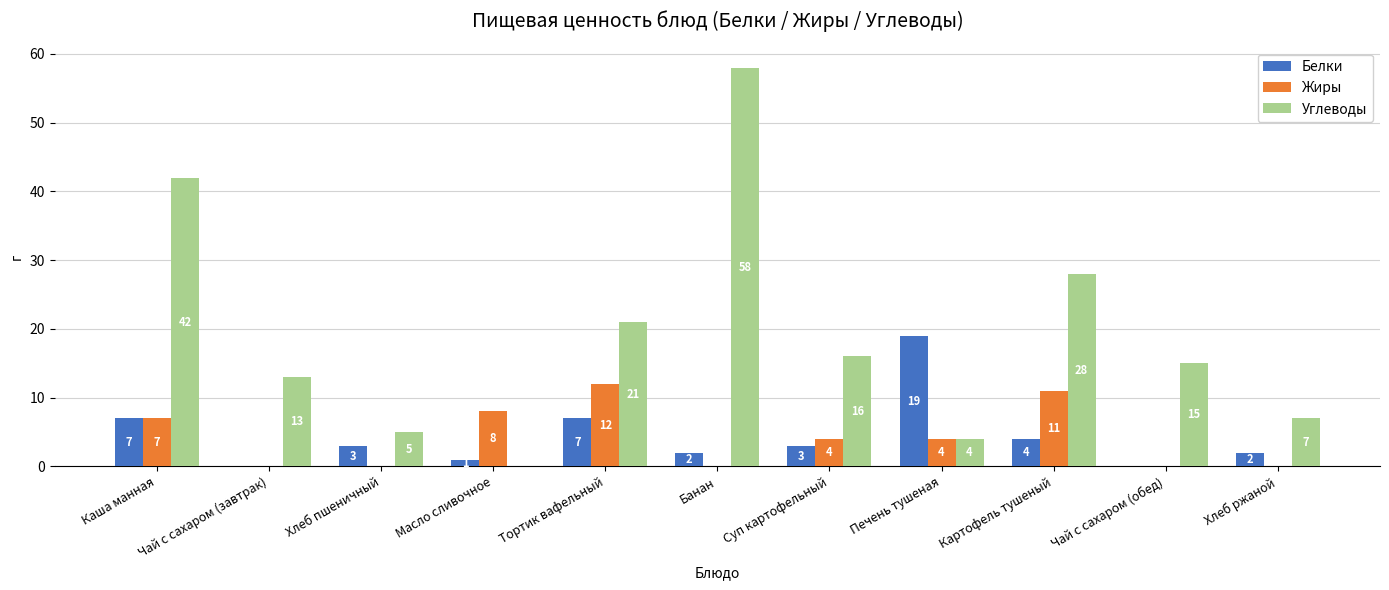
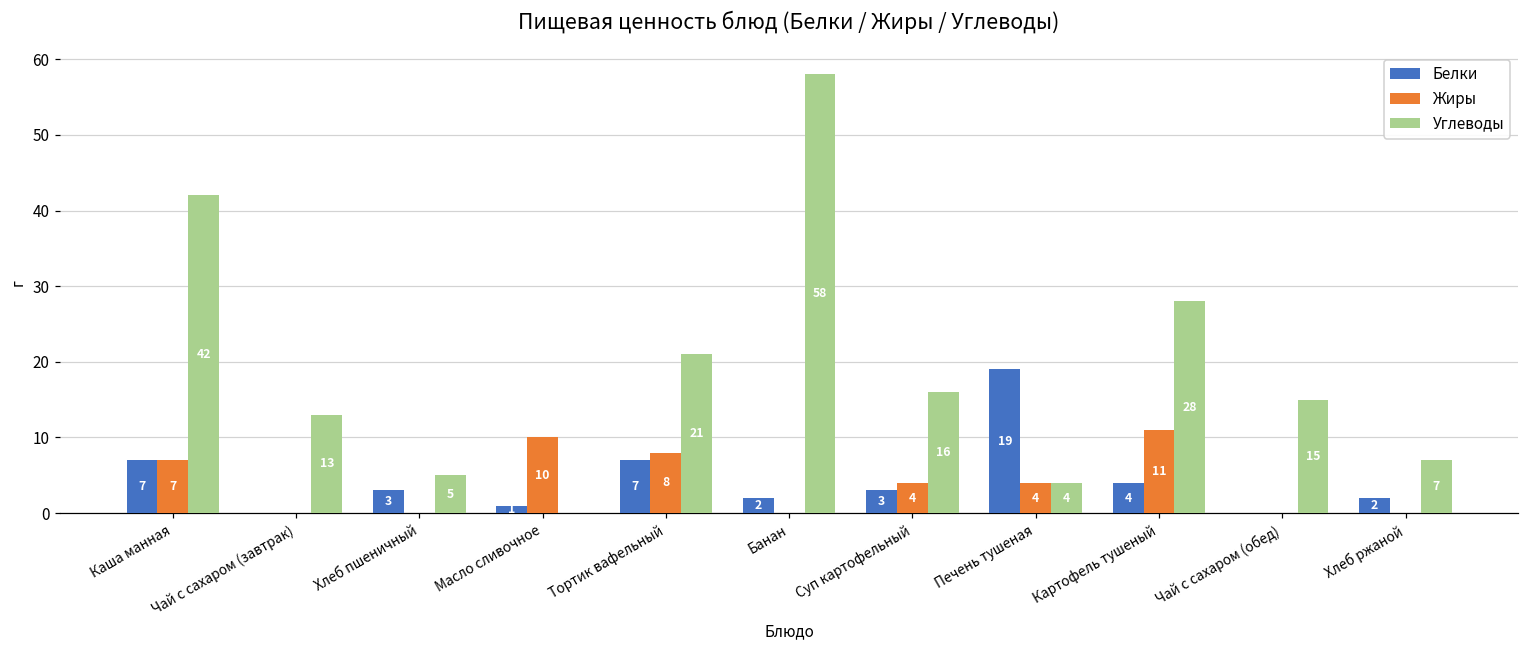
Жиры, Масло сливочное: 8 -> 10
Жиры, Тортик вафельный: 12 -> 8
